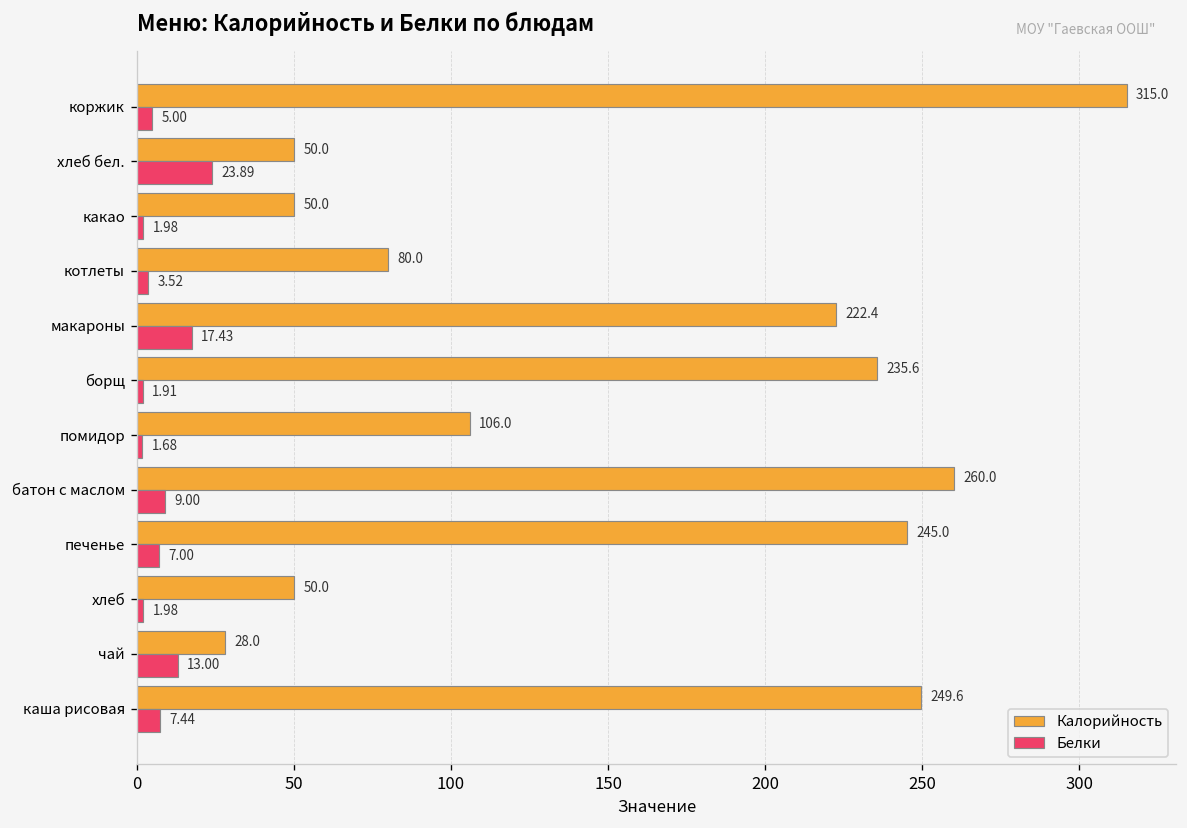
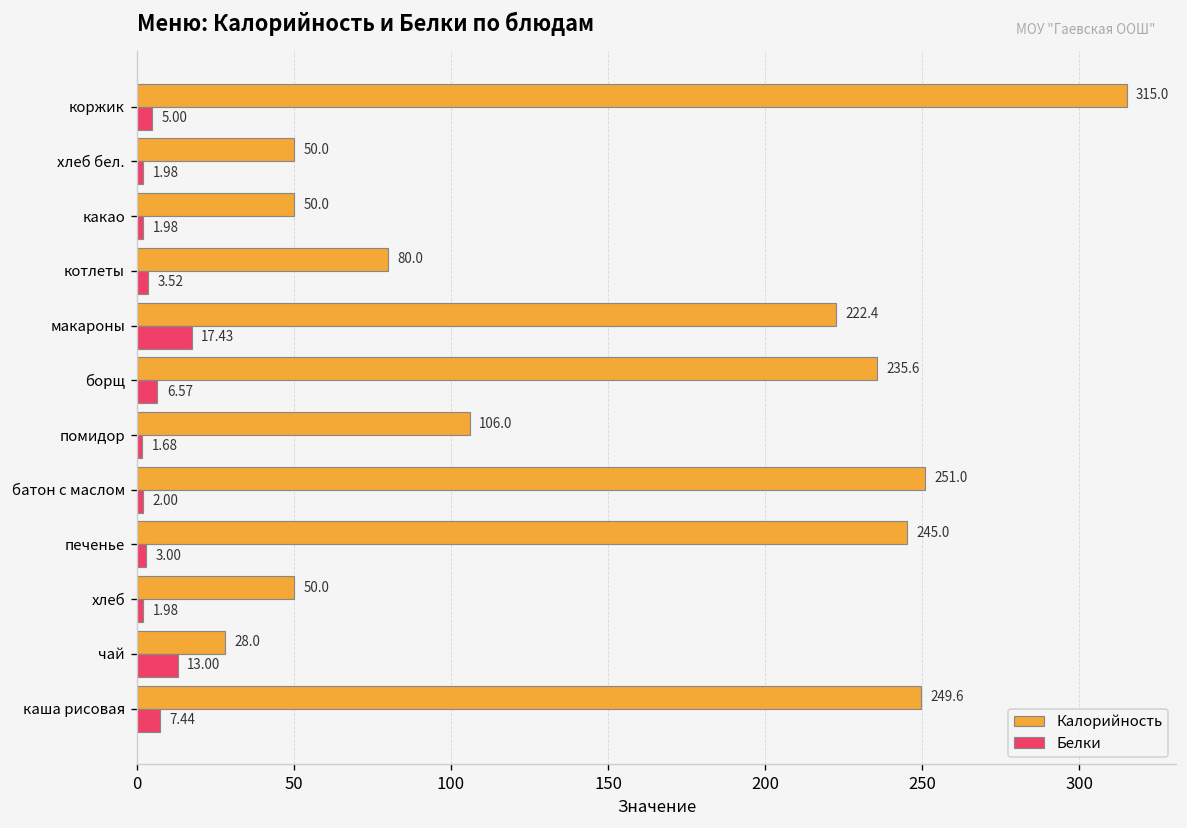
Белки, хлеб бел.: 23.89 -> 1.98
Белки, борщ: 1.91 -> 6.57
Калорийность, батон с маслом: 260.0 -> 251.0
Белки, батон с маслом: 9.00 -> 2.00
Белки, печенье: 7.00 -> 3.00
